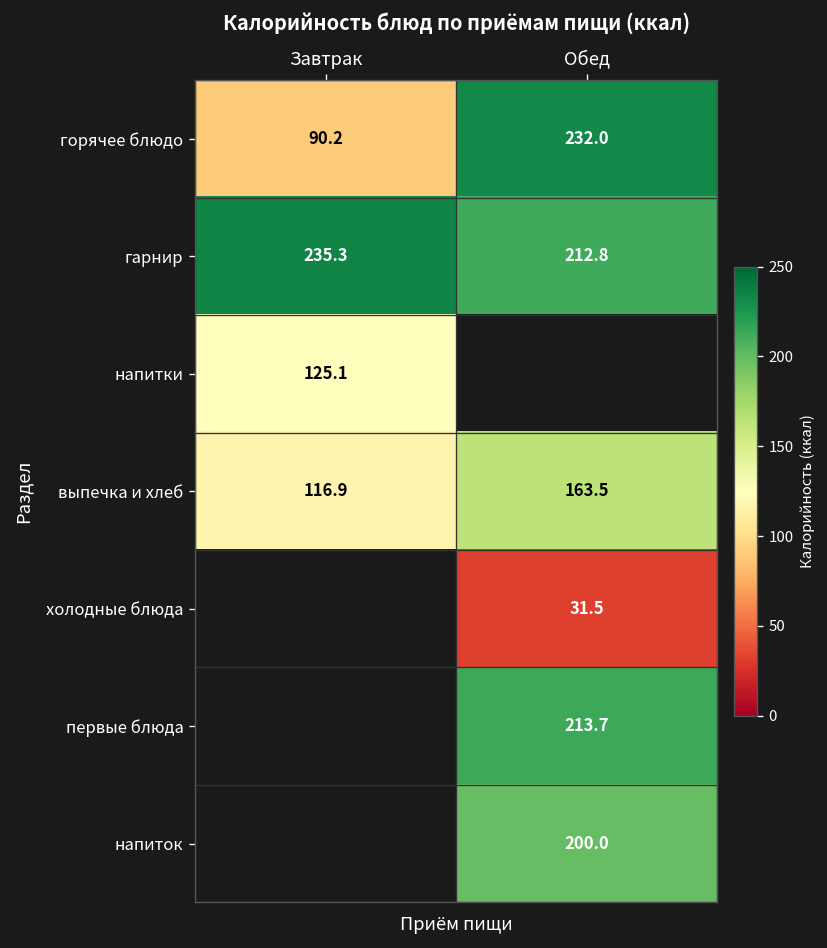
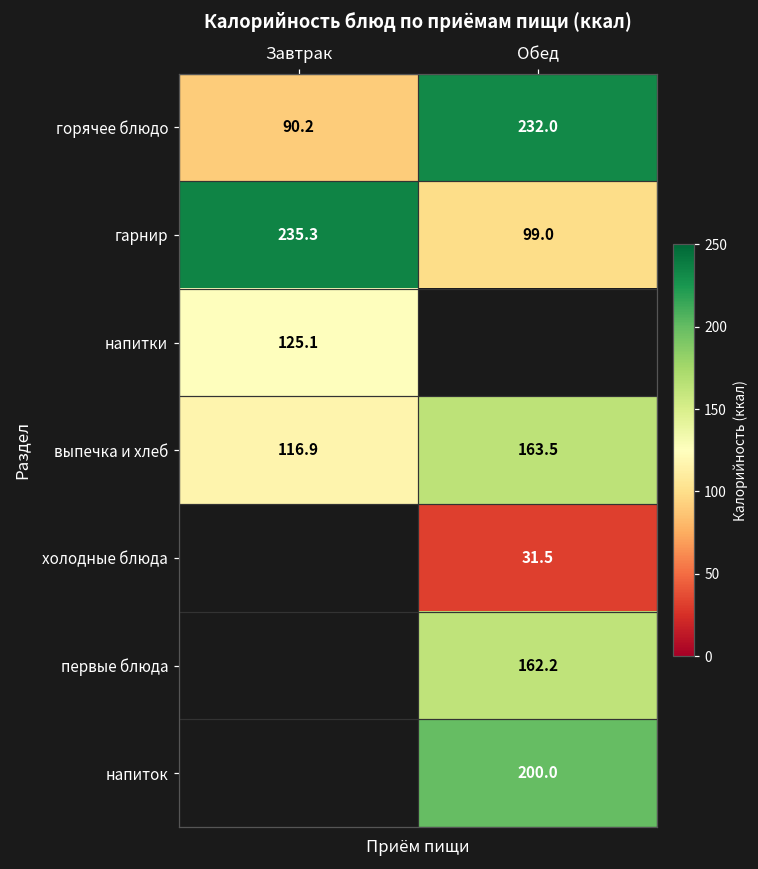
гарнир, Обед: 212.8 -> 99.0
первые блюда, Обед: 213.7 -> 162.2
